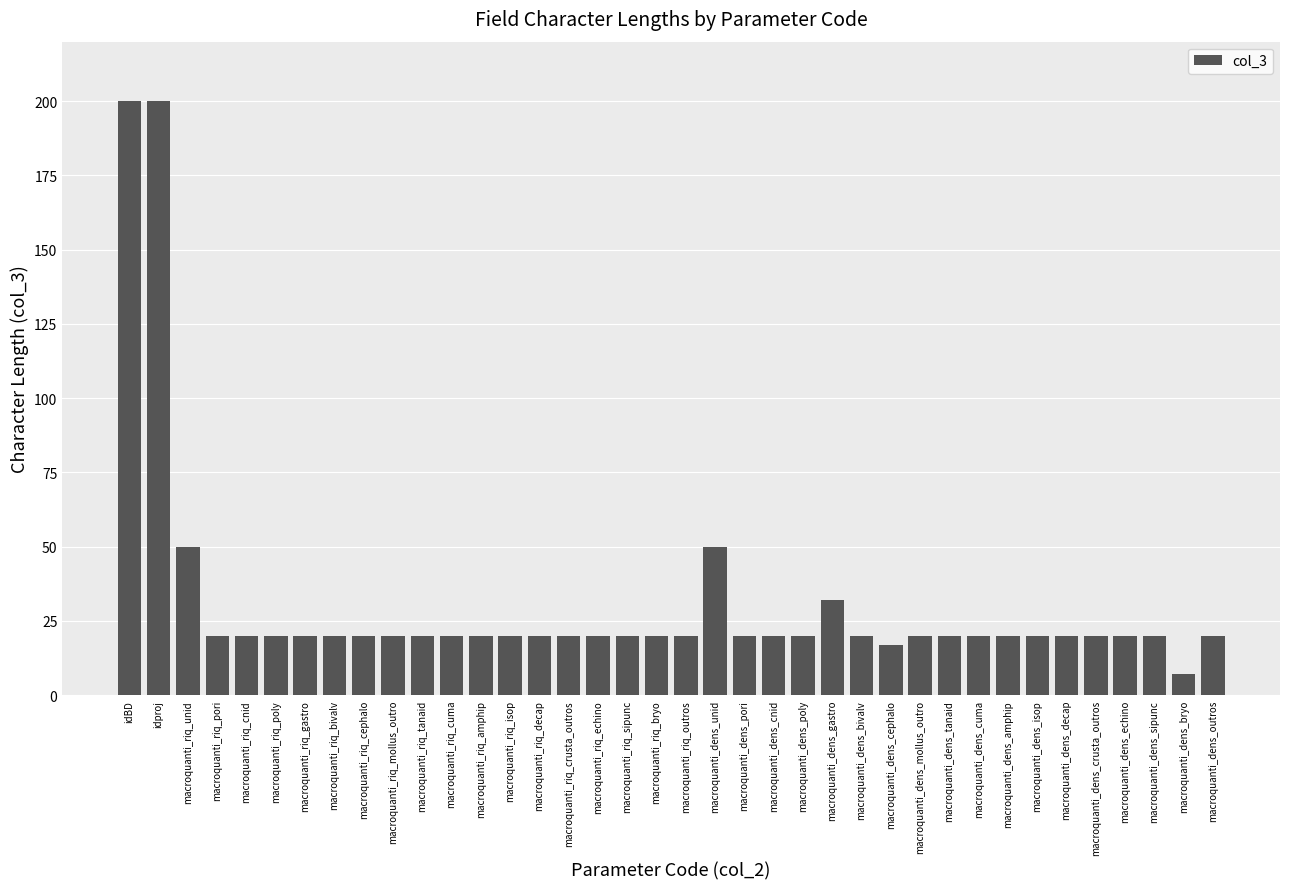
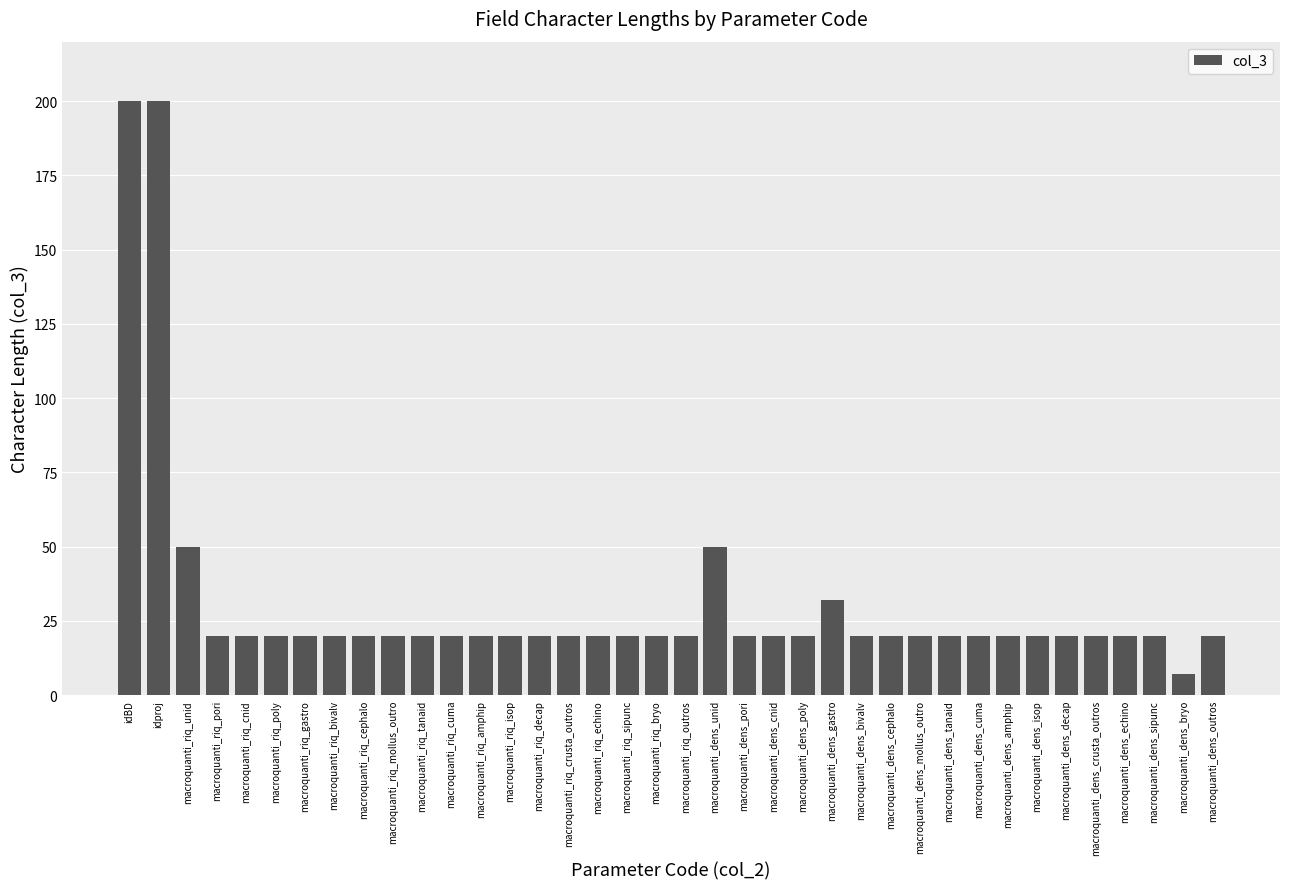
macroquanti_dens_cephalo: 17 -> 20
